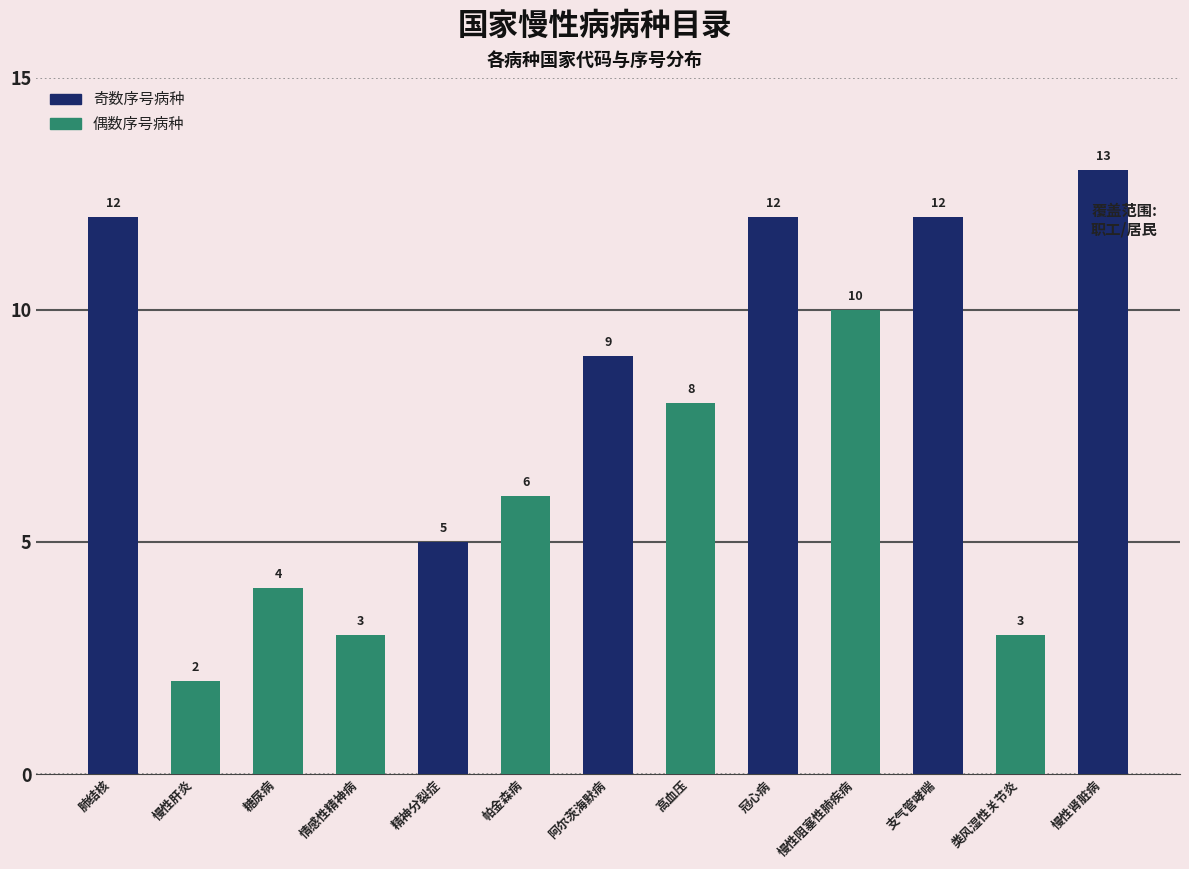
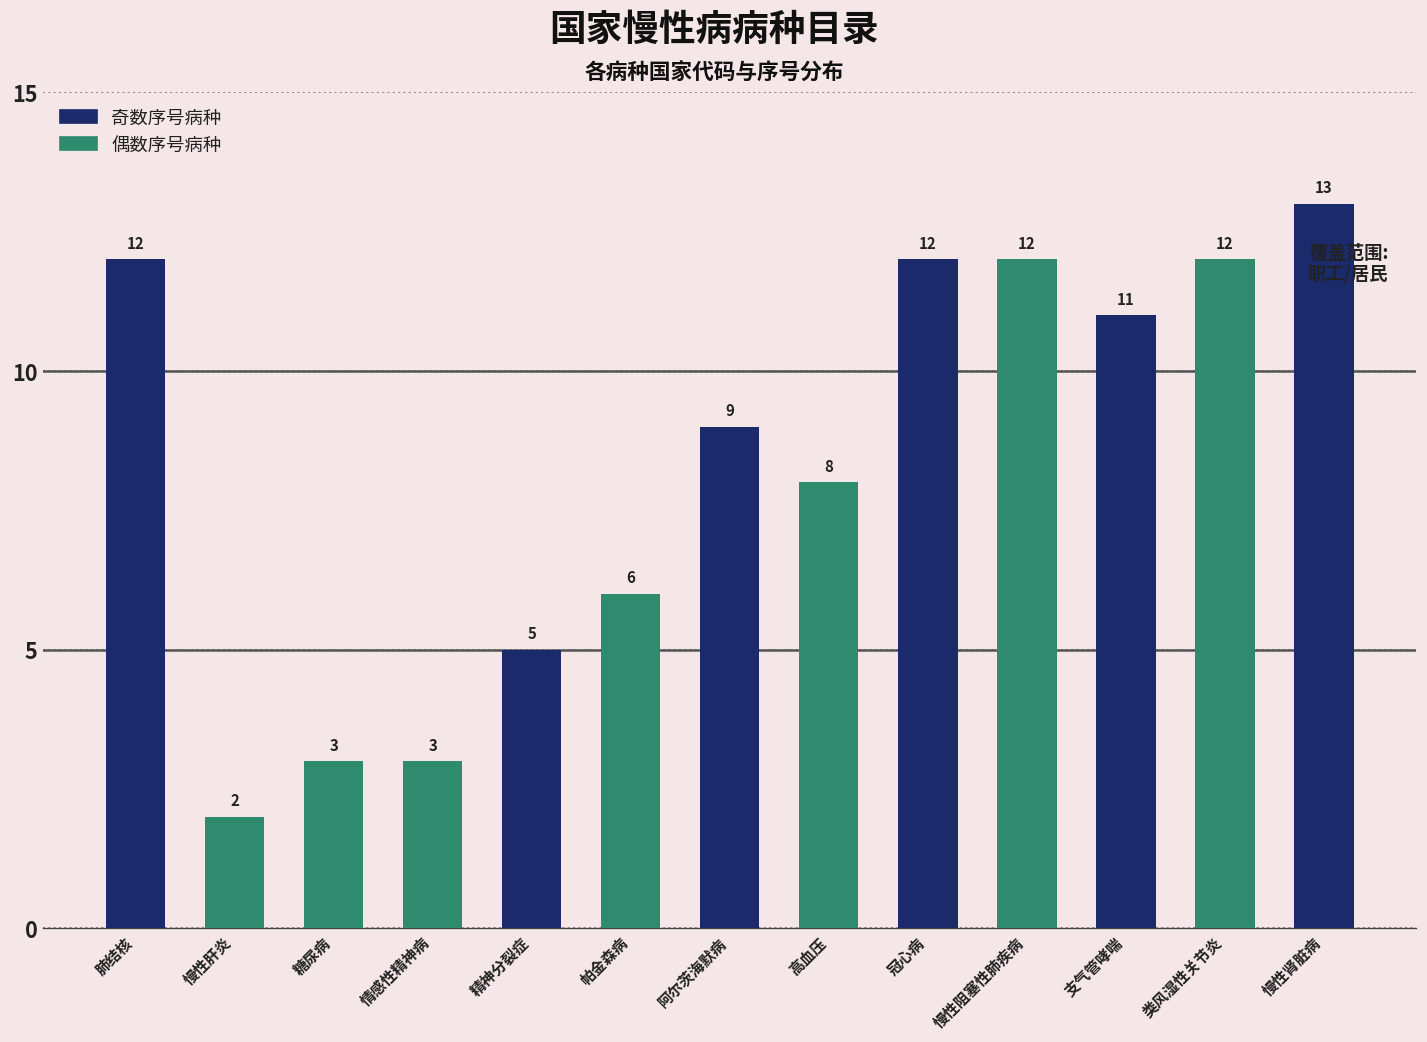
糖尿病: 4 -> 3
慢性阻塞性肺疾病: 10 -> 12
支气管哮喘: 12 -> 11
类风湿性关节炎: 3 -> 12
